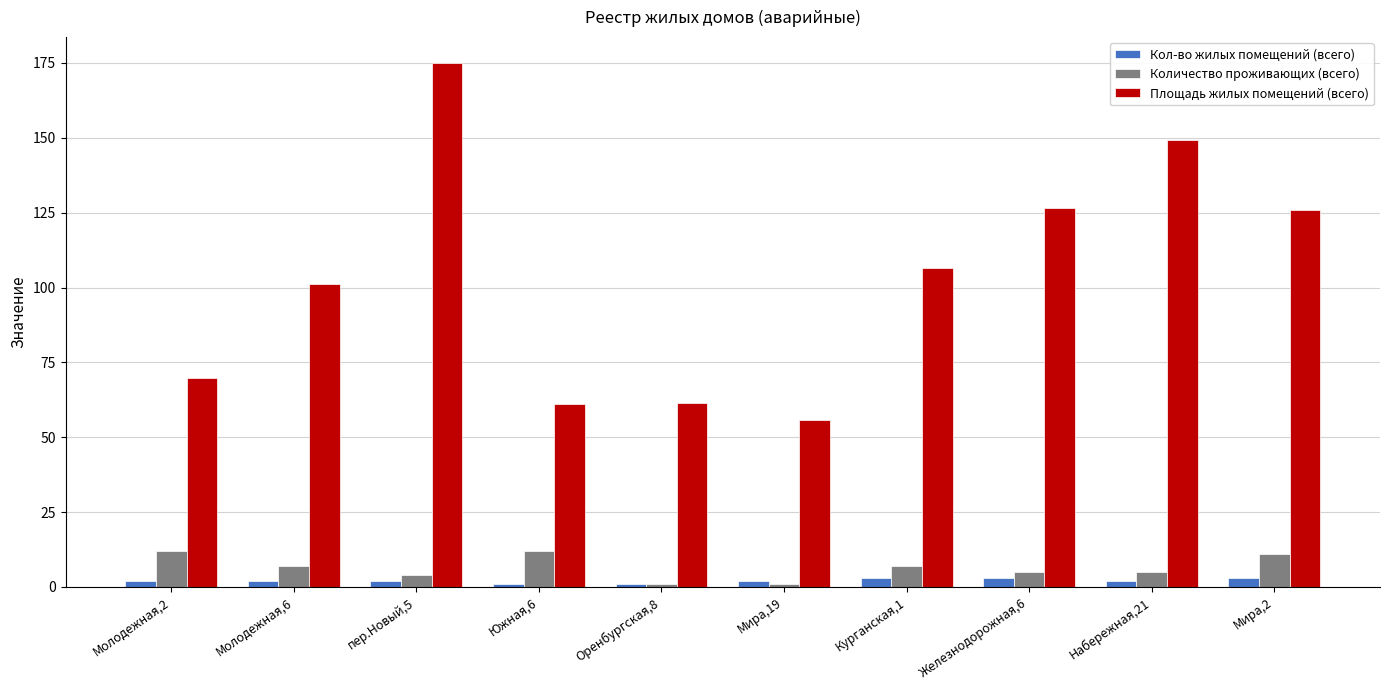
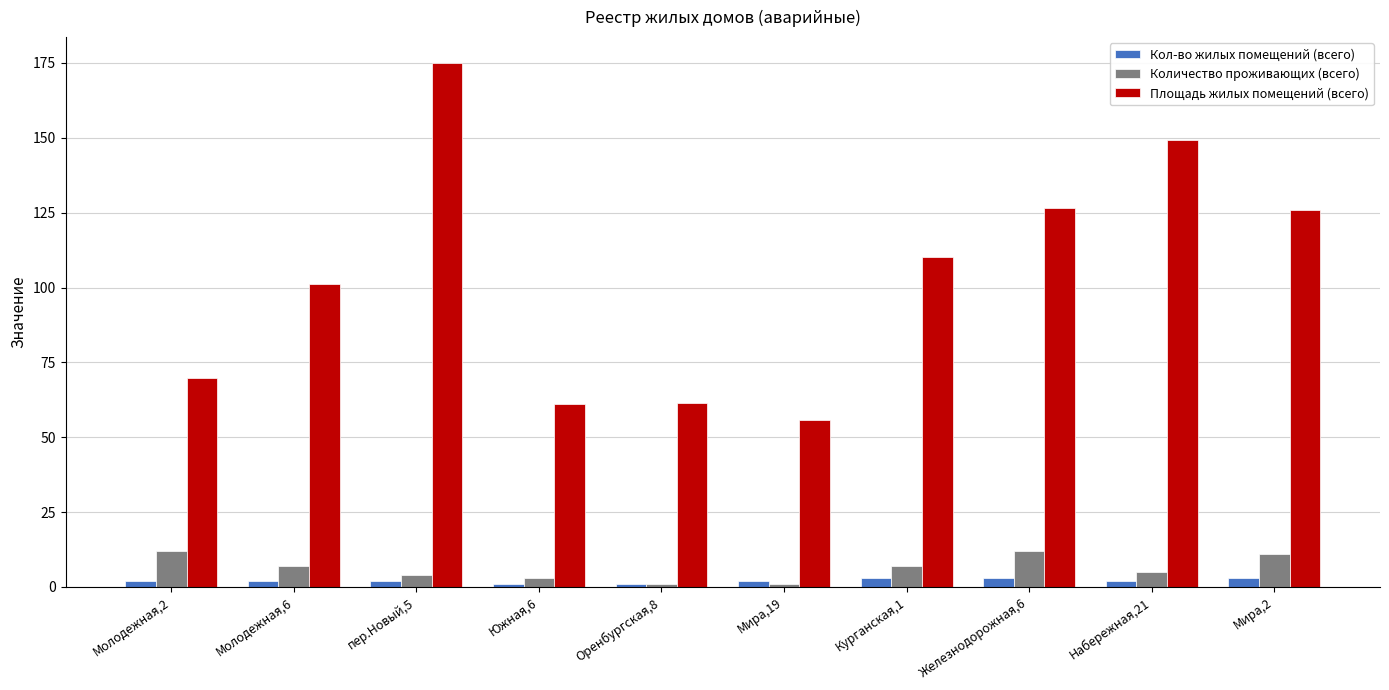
Количество проживающих (всего), Южная,6: 12 -> 3
Площадь жилых помещений (всего), Курганская,1: 107 -> 110
Количество проживающих (всего), Железнодорожная,6: 5 -> 12
